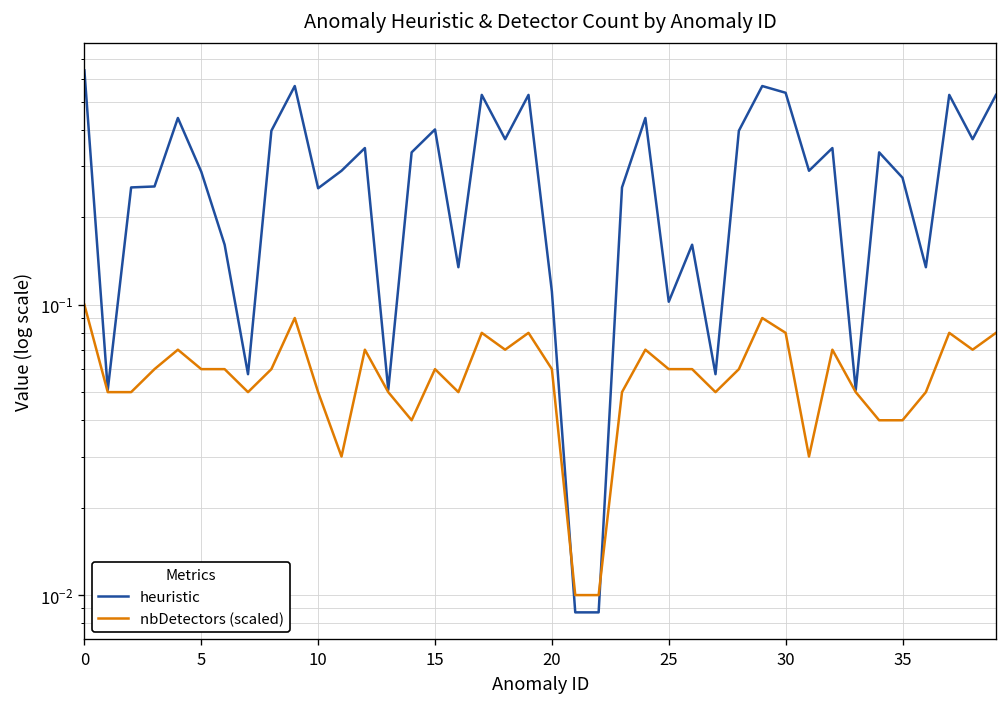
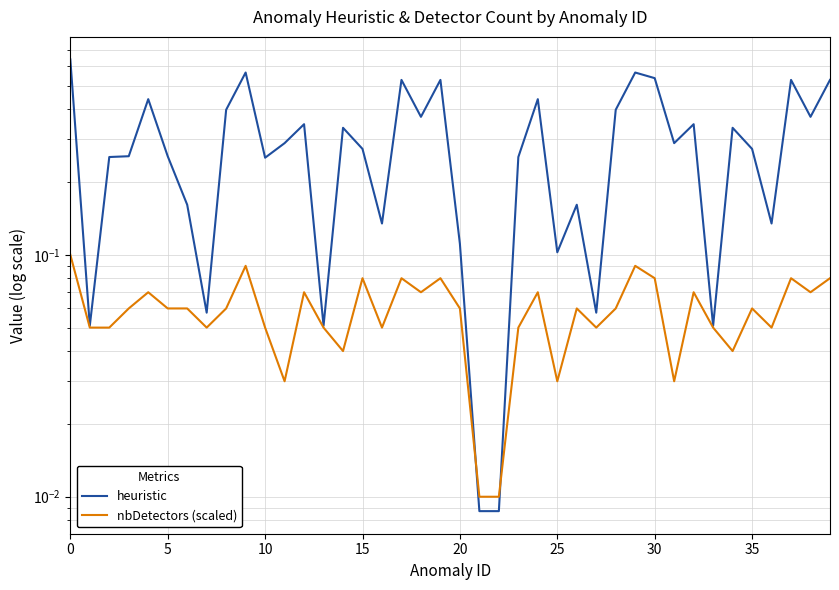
heuristic, 5: 0.29 -> 0.26
heuristic, 15: 0.40 -> 0.27
nbDetectors (scaled), 15: 0.060 -> 0.080
nbDetectors (scaled), 25: 0.060 -> 0.030
nbDetectors (scaled), 35: 0.040 -> 0.060
